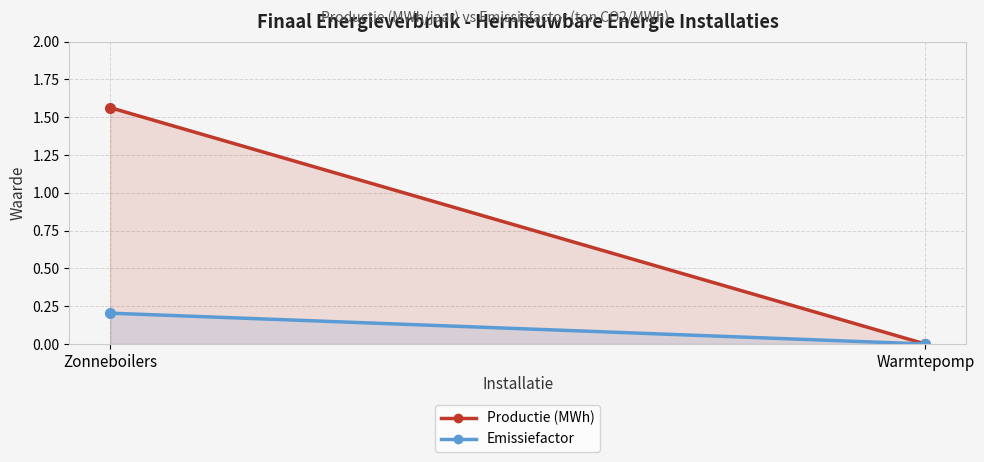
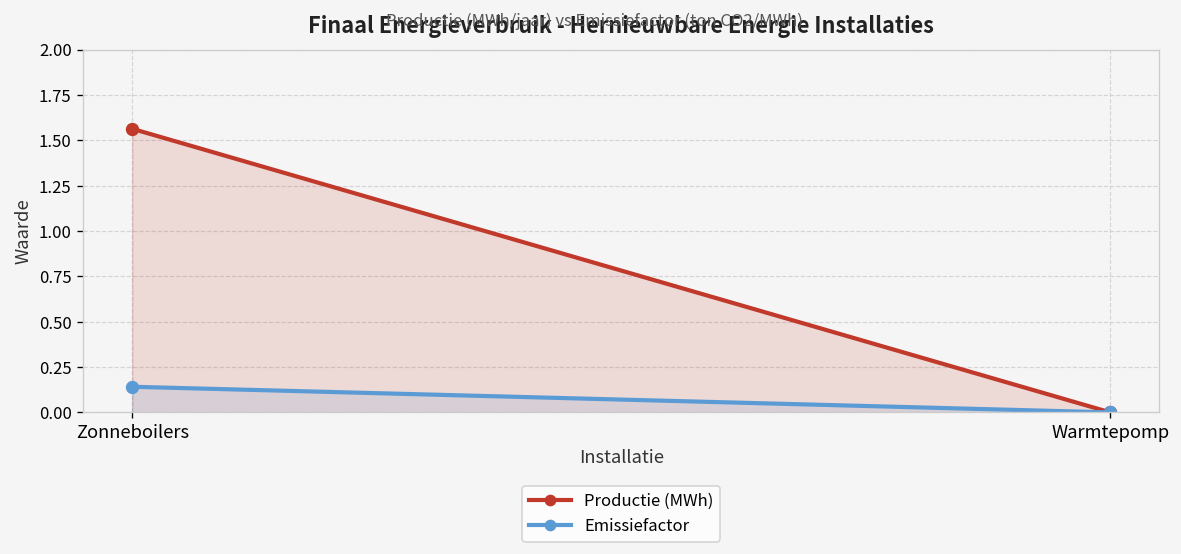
Emissiefactor, Zonneboilers: 0.20 -> 0.14
